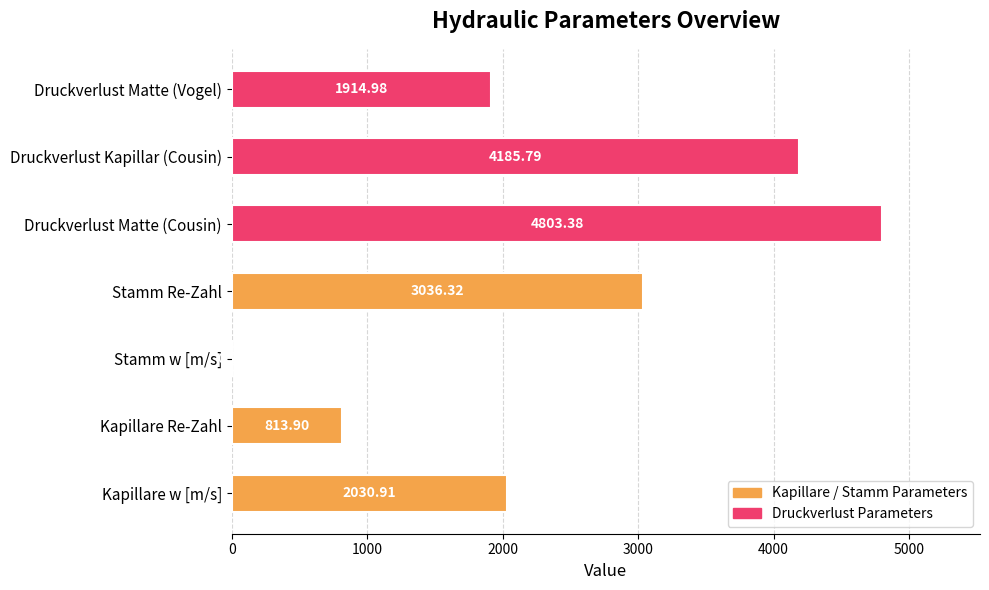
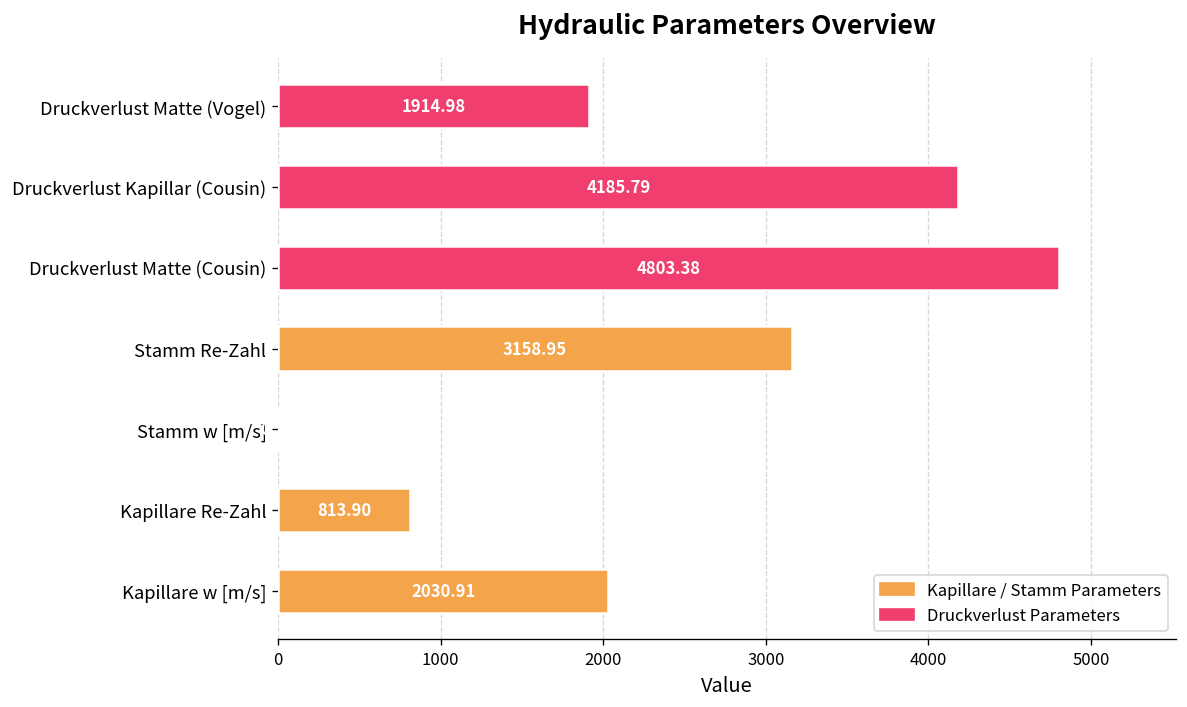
Stamm Re-Zahl: 3036.32 -> 3158.95
